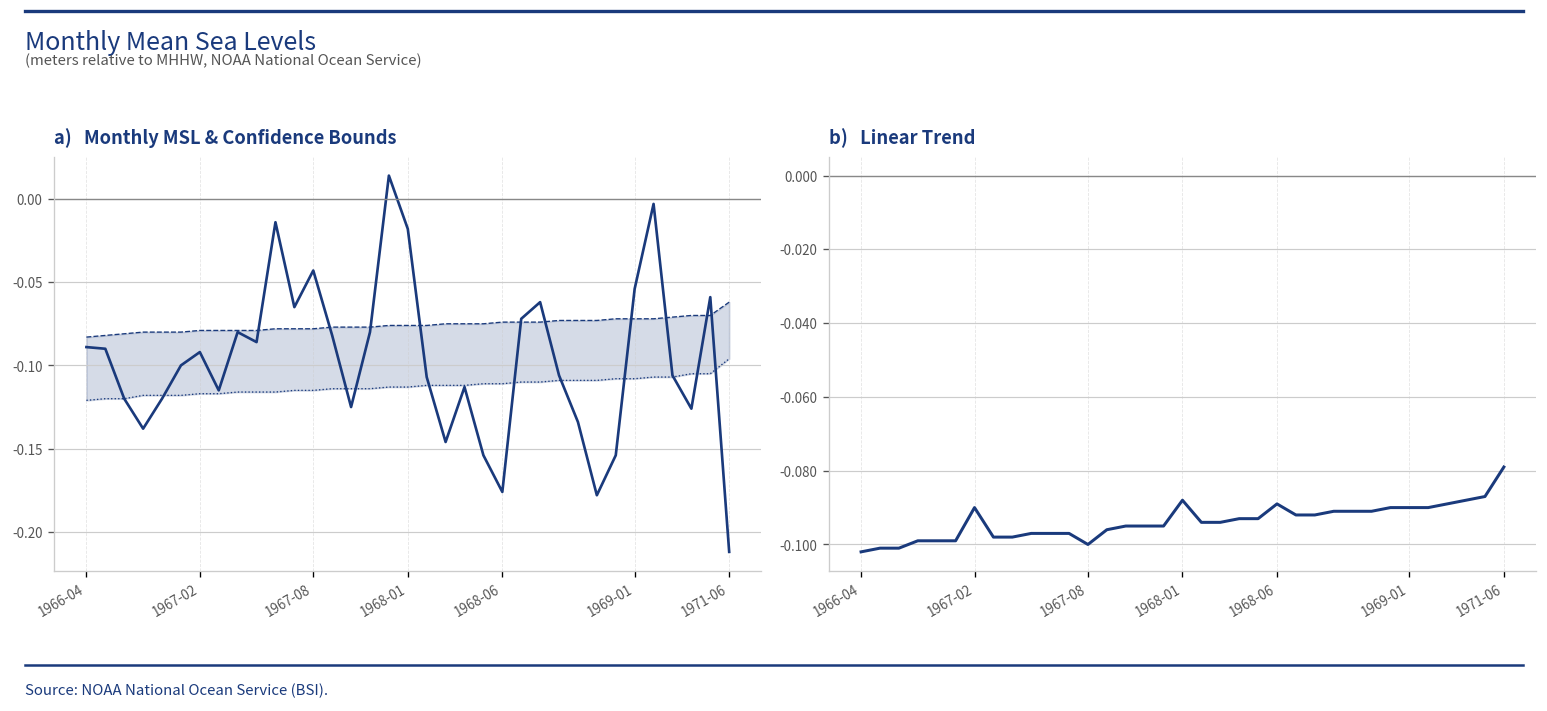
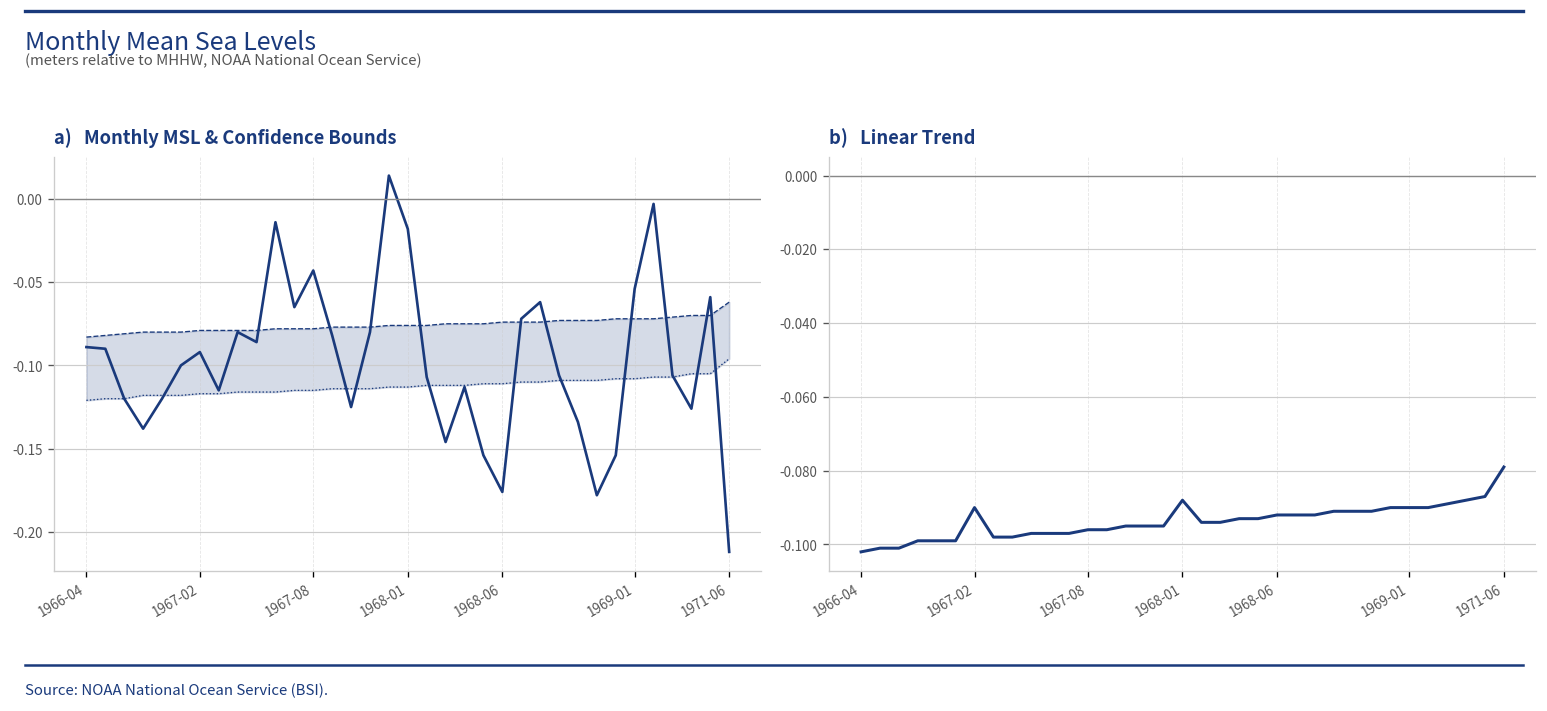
b) Linear Trend, 1967-08: -0.100 -> -0.096
b) Linear Trend, 1968-06: -0.089 -> -0.092
